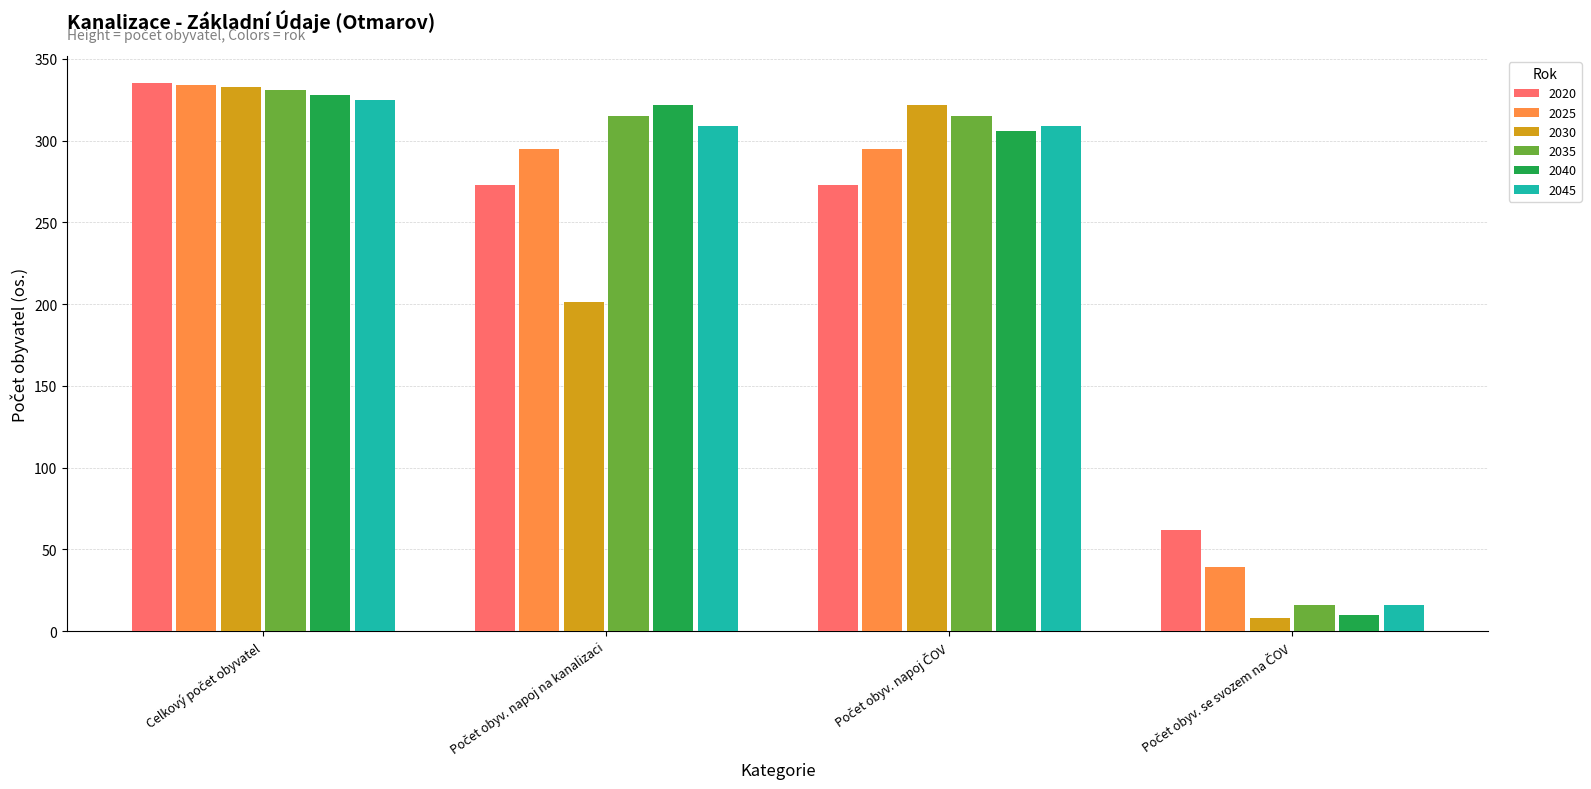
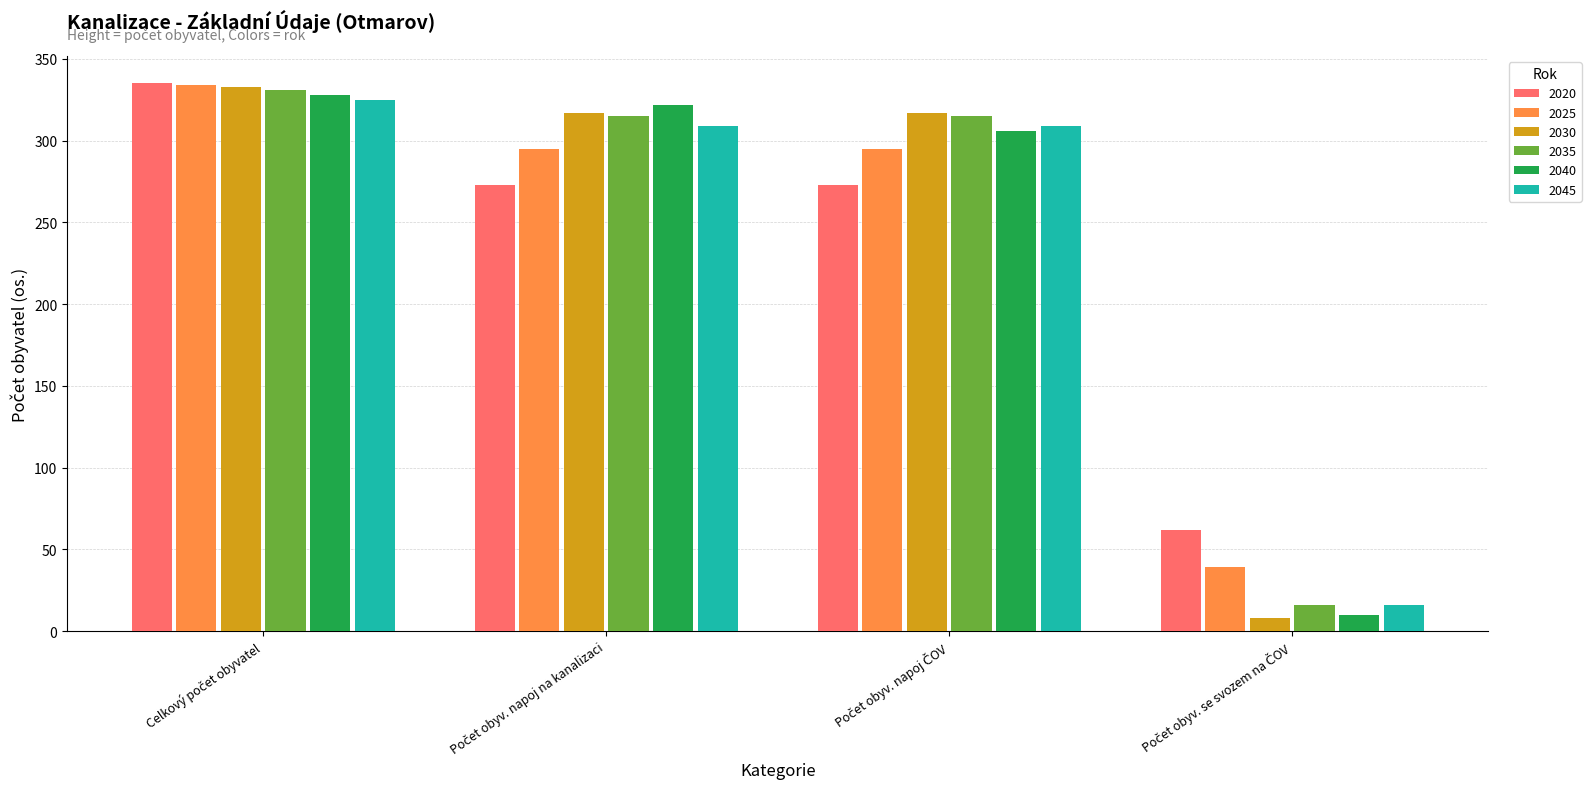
2030, Počet obyv. napoj na kanalizaci: 201 -> 317
2030, Počet obyv. napoj ČOV: 322 -> 317
